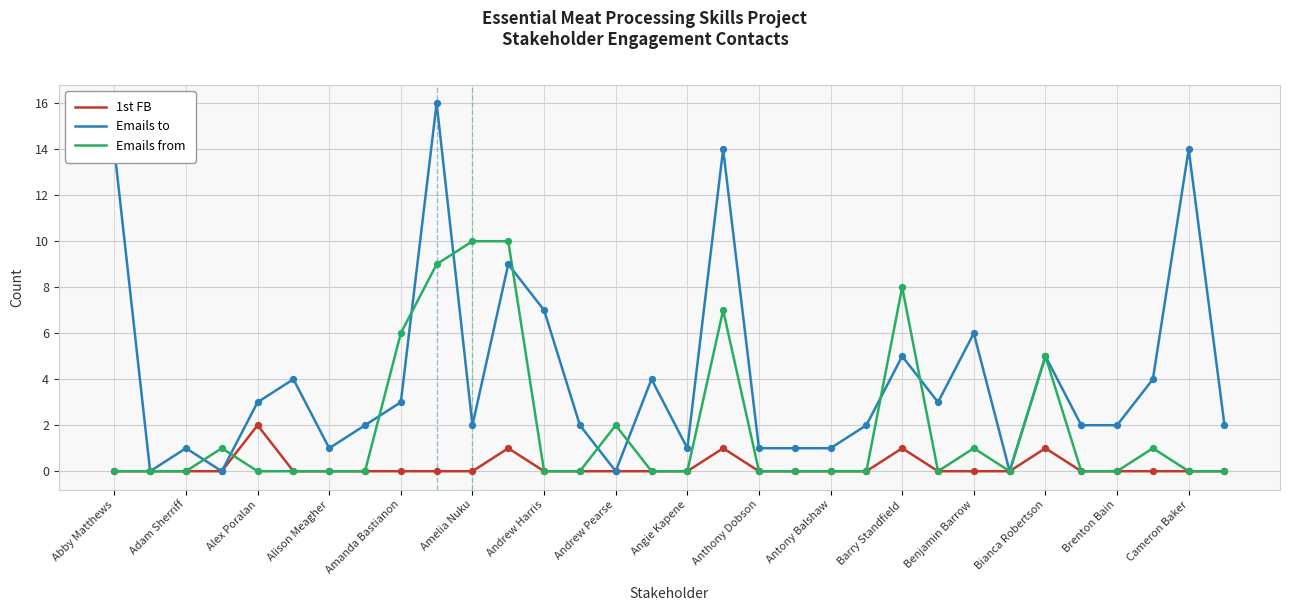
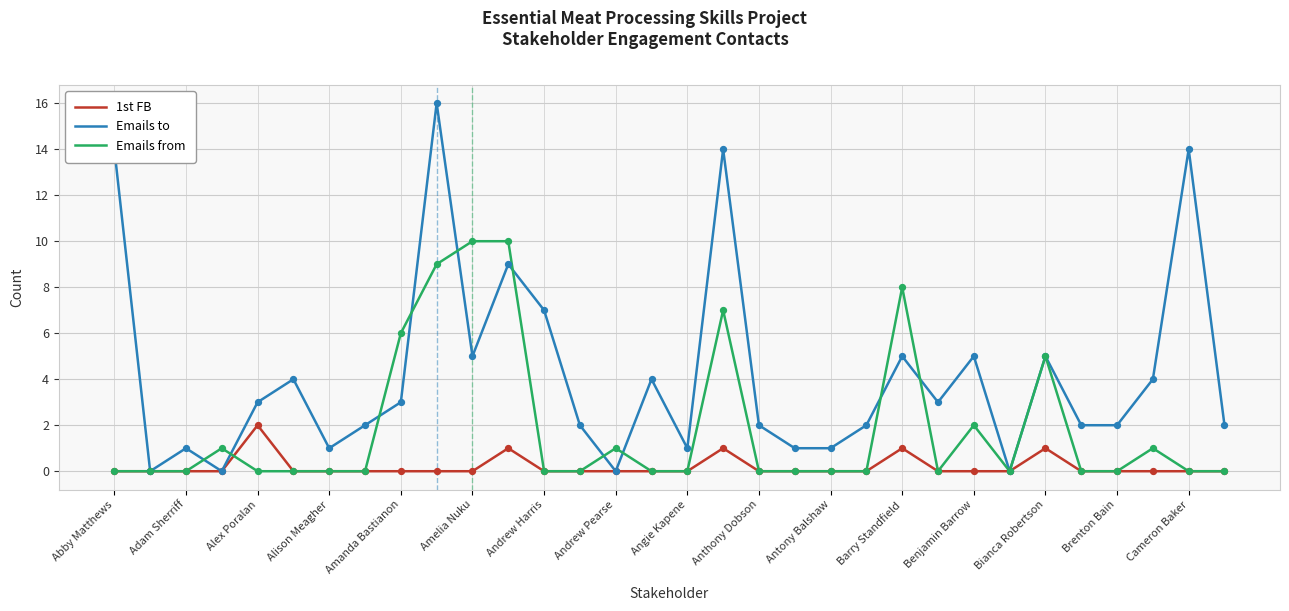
Emails to, Amelia Nuku: 2 -> 5
Emails from, Andrew Pearse: 2 -> 1
Emails to, Anthony Dobson: 1 -> 2
Emails to, Benjamin Barrow: 6 -> 5
Emails from, Benjamin Barrow: 1 -> 2
